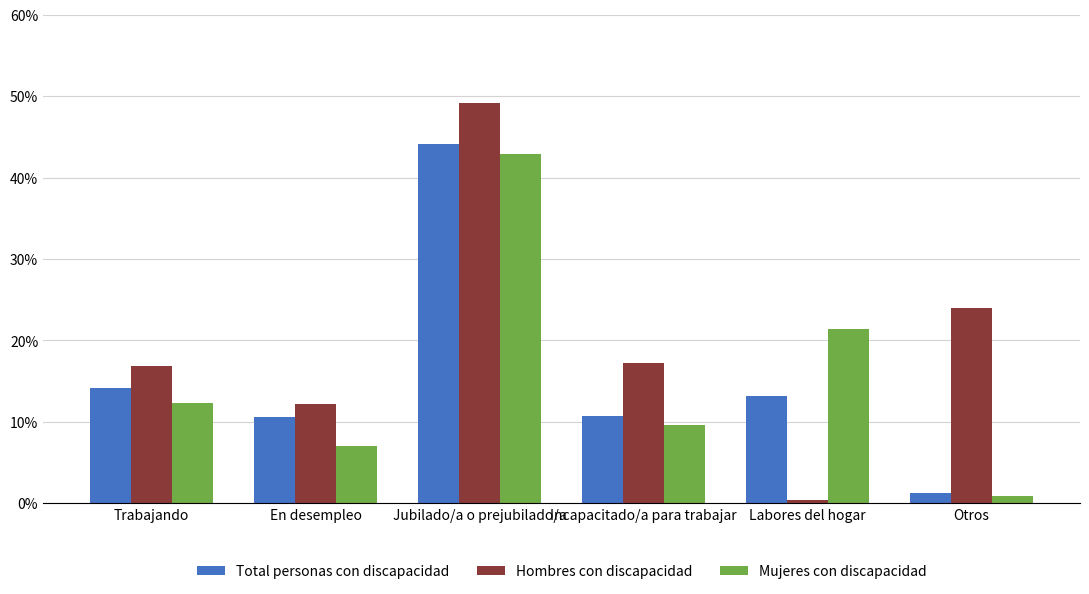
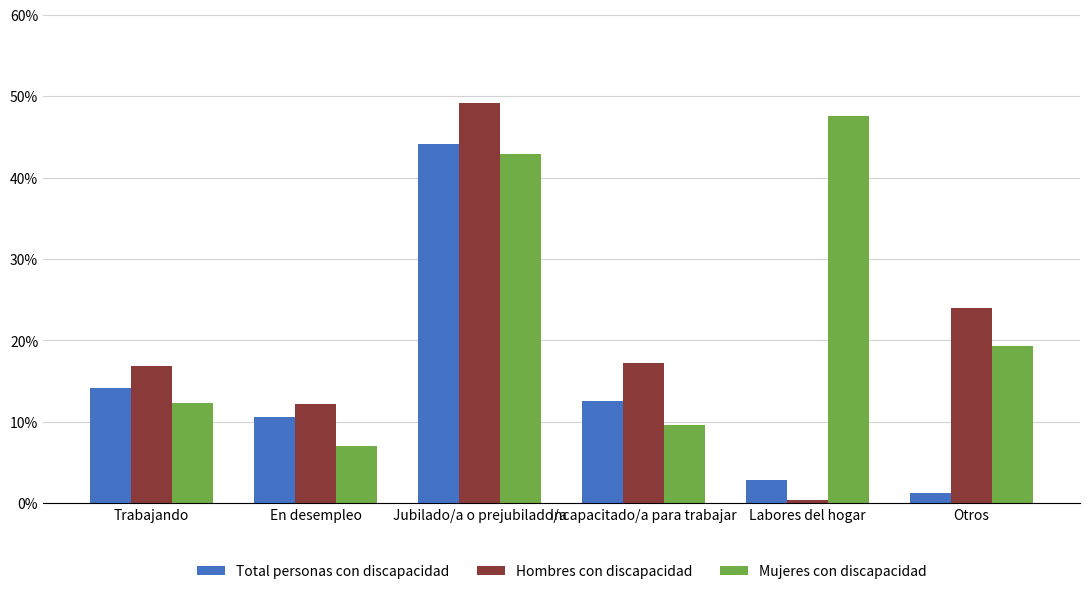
Total personas con discapacidad, Incapacitado/a para trabajar: 11% -> 13%
Total personas con discapacidad, Labores del hogar: 13% -> 3%
Mujeres con discapacidad, Labores del hogar: 21% -> 48%
Mujeres con discapacidad, Otros: 1% -> 19%
